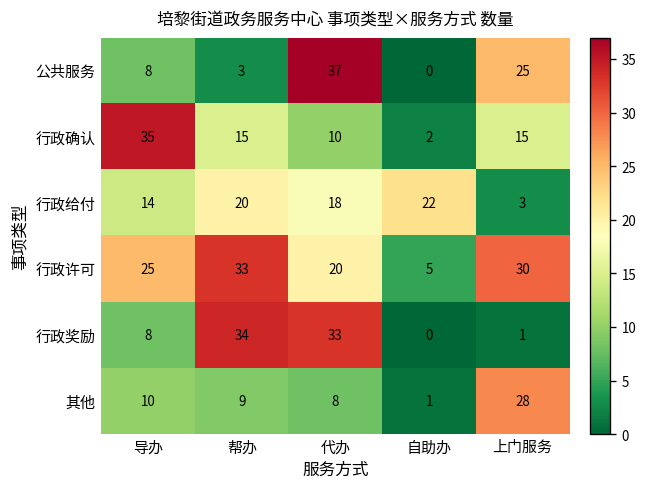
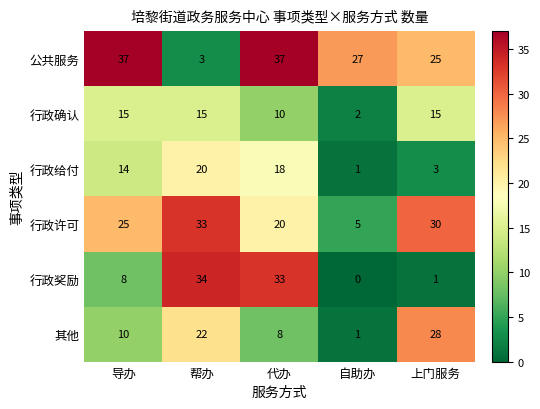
公共服务, 导办: 8 -> 37
公共服务, 自助办: 0 -> 27
行政确认, 导办: 35 -> 15
行政给付, 自助办: 22 -> 1
其他, 帮办: 9 -> 22
